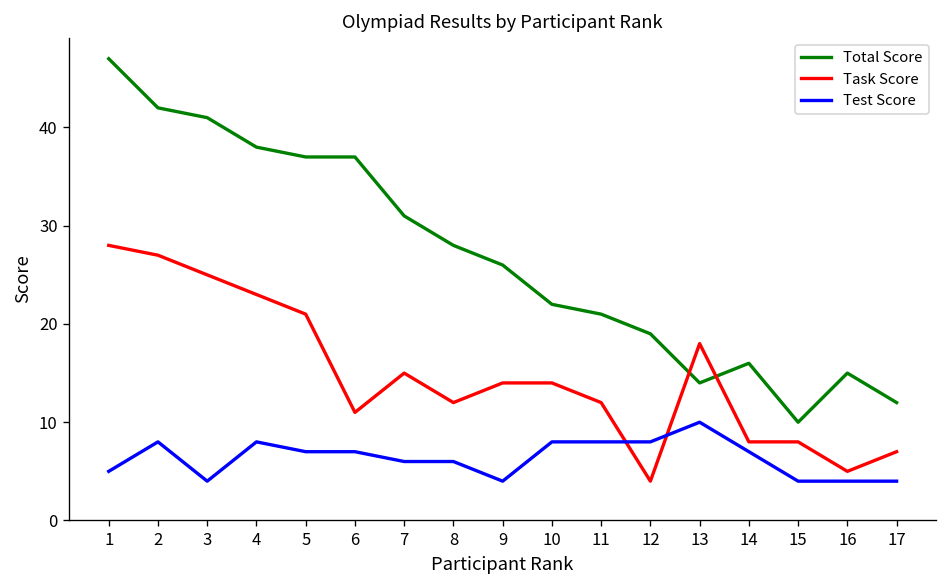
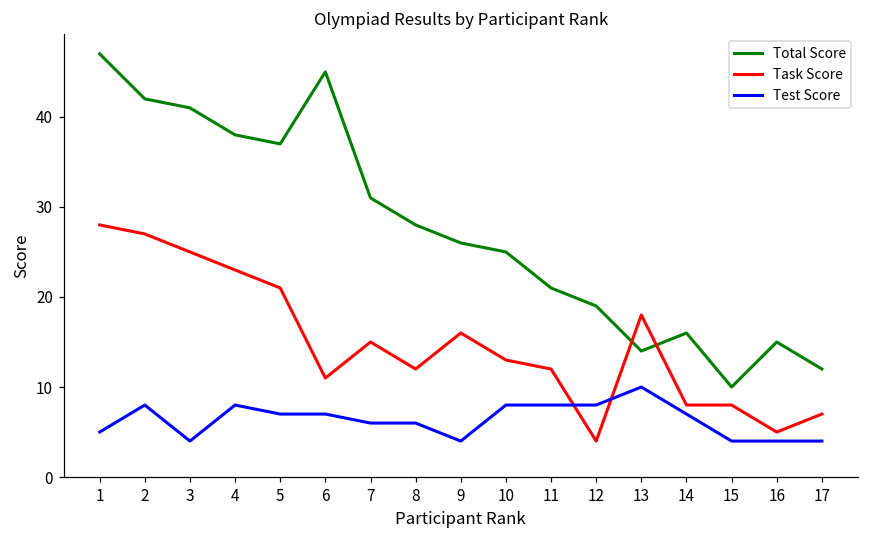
Total Score, 6: 37 -> 45
Task Score, 9: 14 -> 16
Total Score, 10: 22 -> 25
Task Score, 10: 14 -> 13
